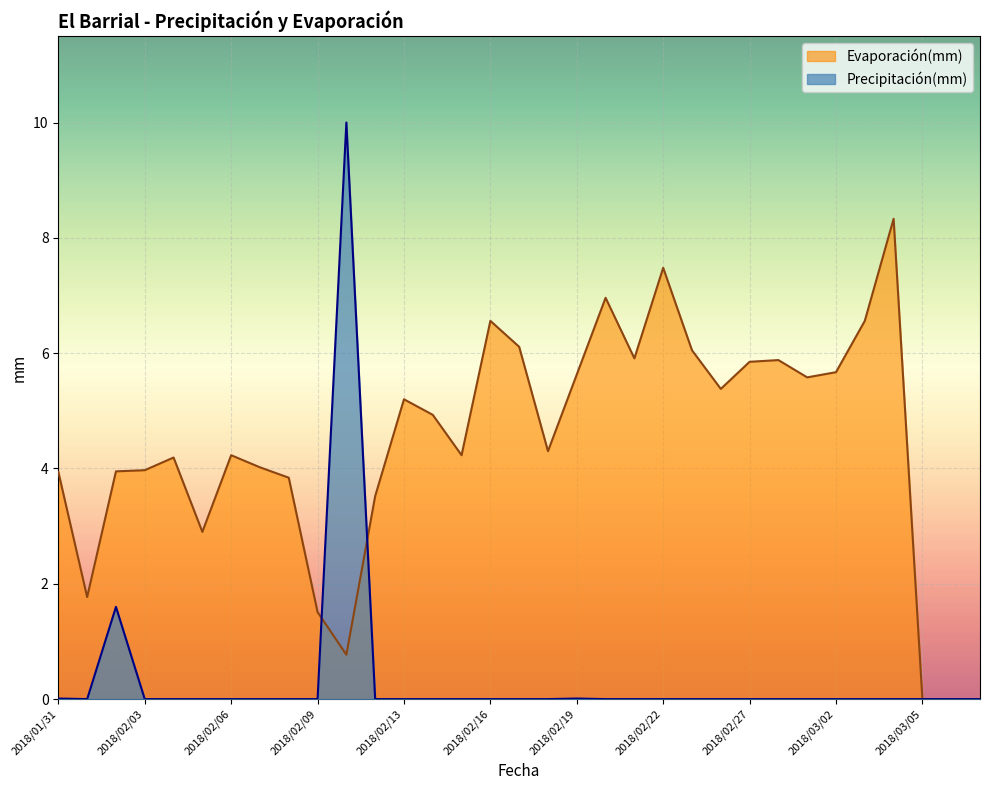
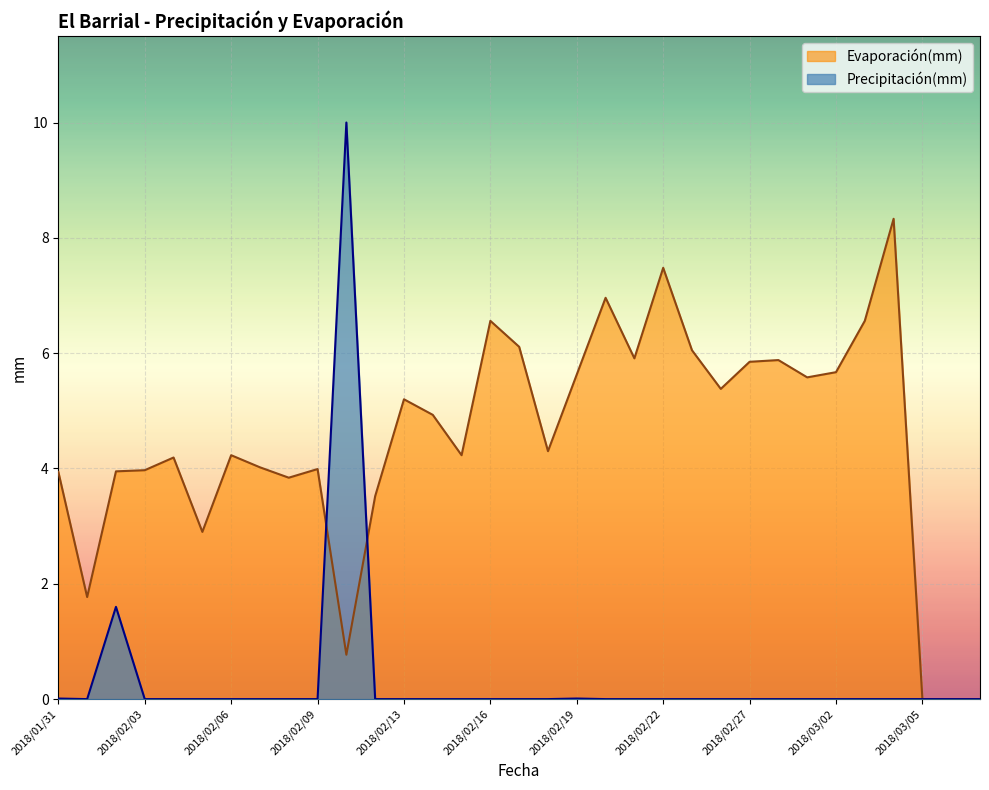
Evaporación(mm), 2018/02/09: 1.5 -> 4.0
